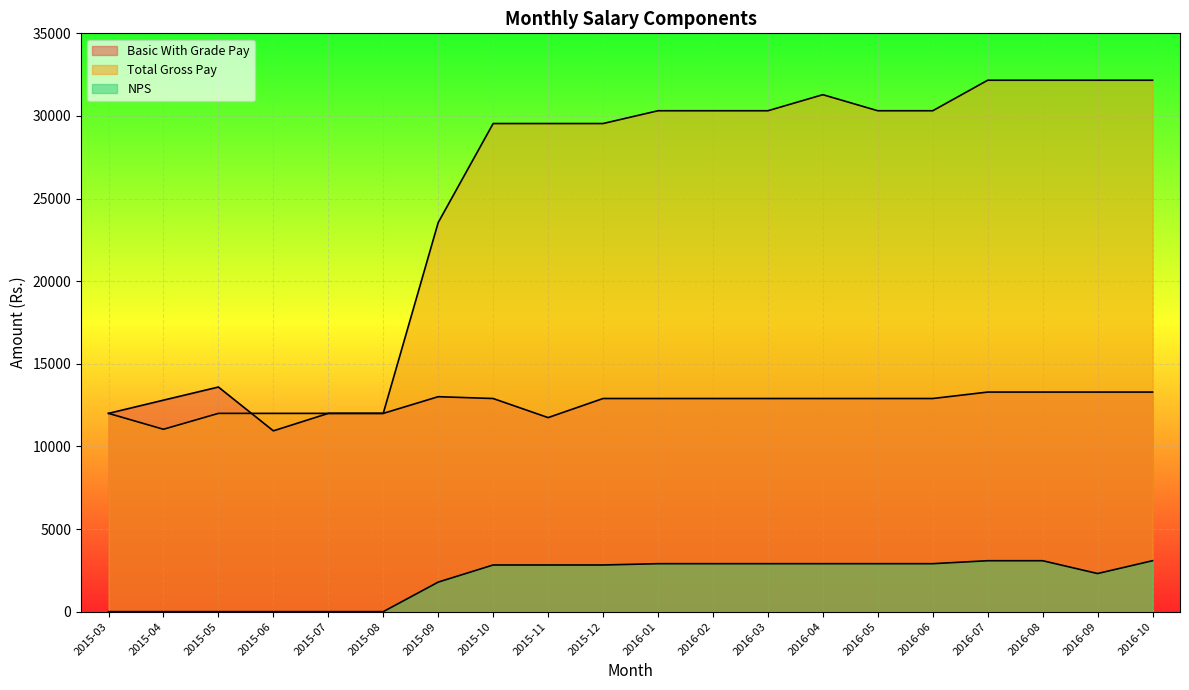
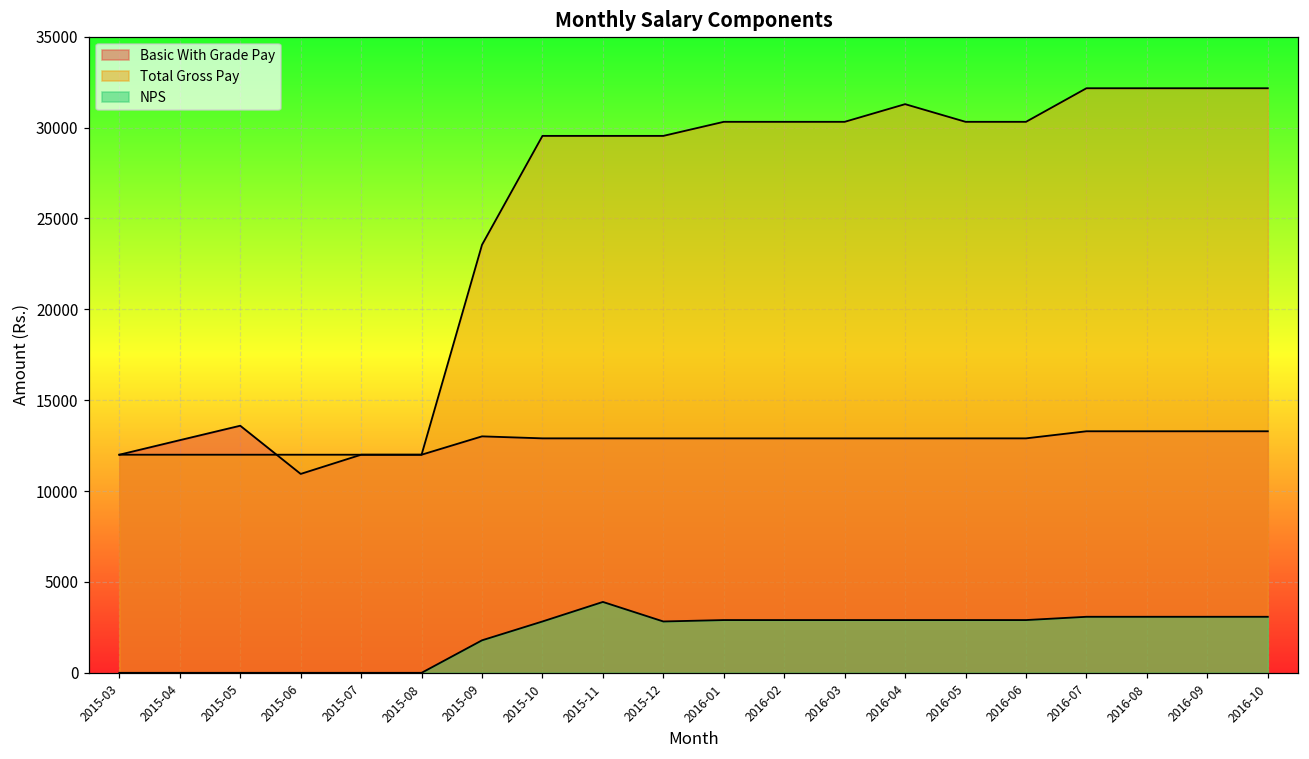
Total Gross Pay, 2015-04: 11000 -> 12000
Basic With Grade Pay, 2015-11: 11700 -> 12900
NPS, 2015-11: 2800 -> 3900
NPS, 2016-09: 2300 -> 3100
